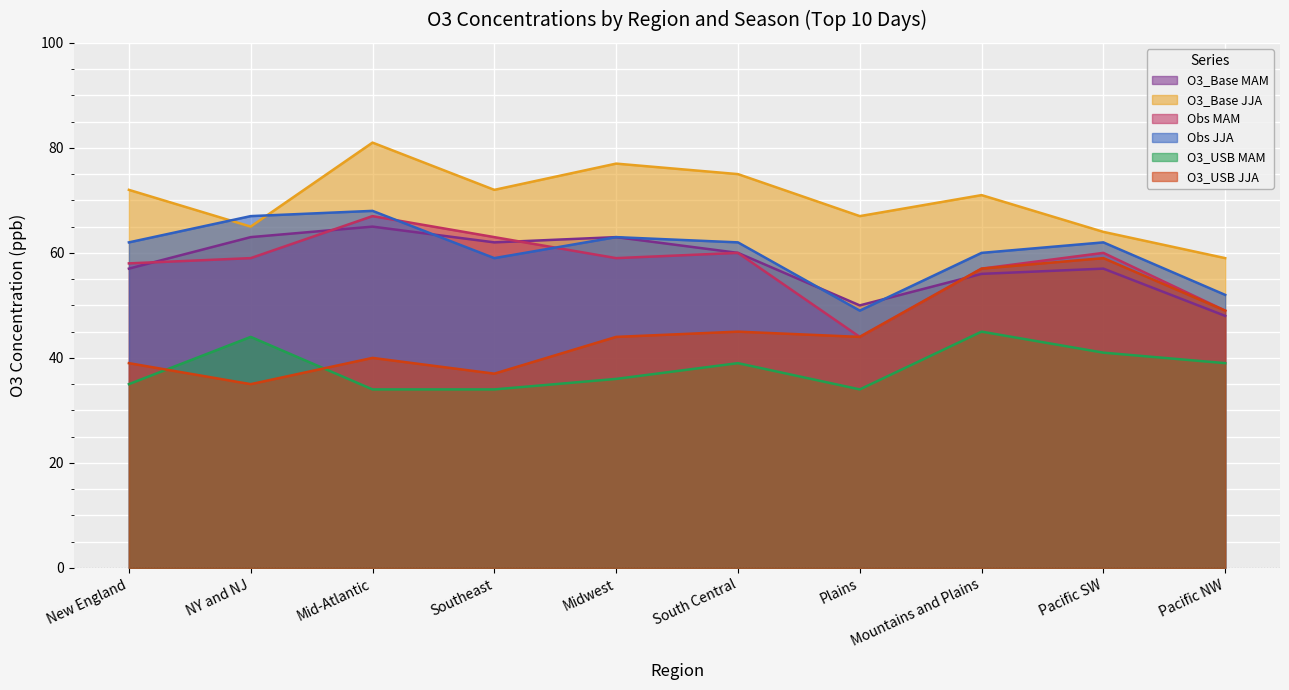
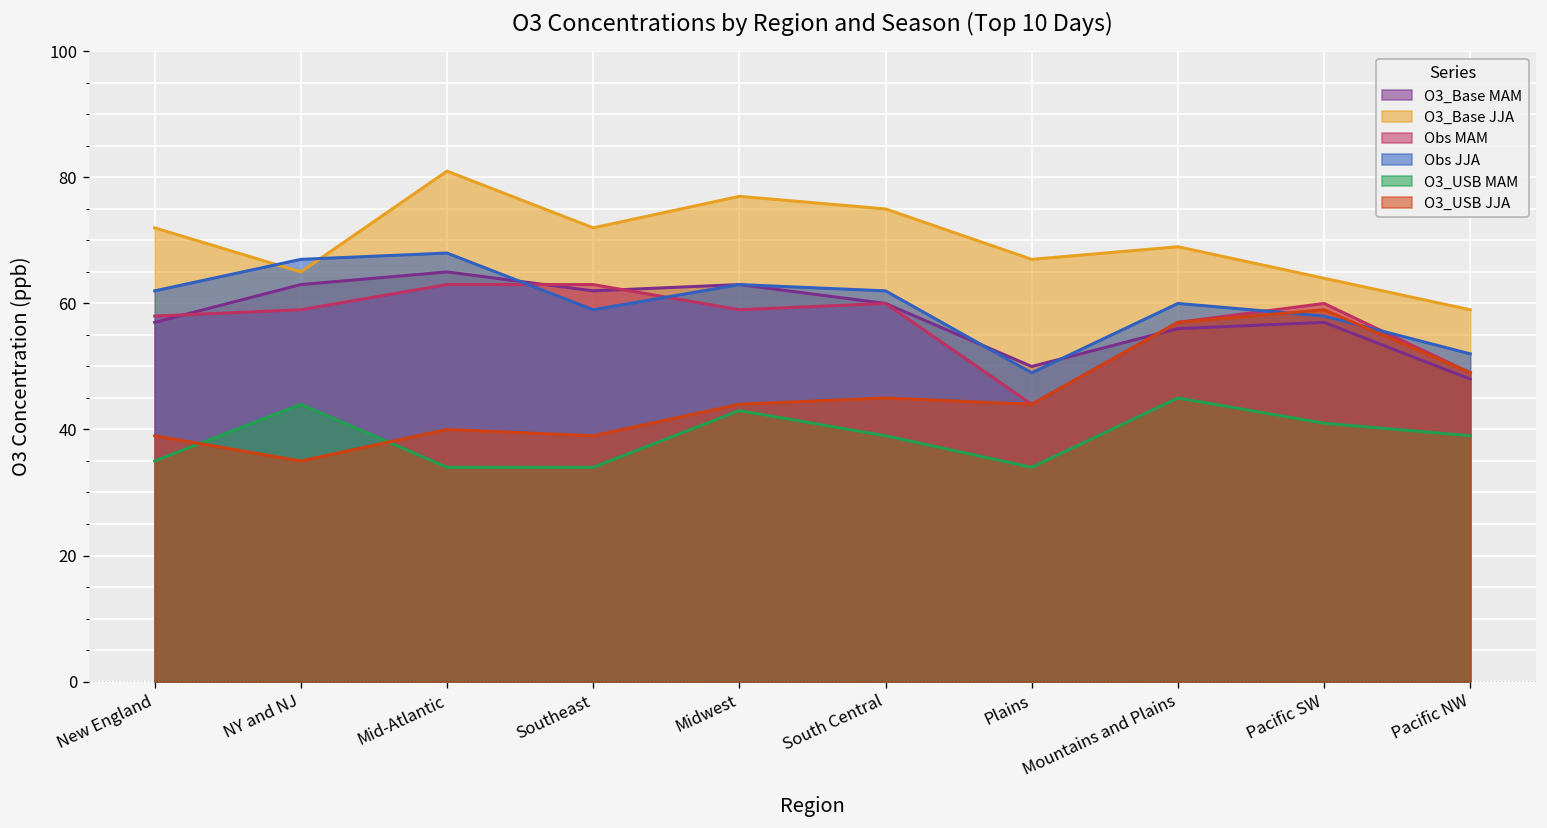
Obs MAM, Mid-Atlantic: 67 -> 63
O3_USB JJA, Southeast: 37 -> 39
O3_USB MAM, Midwest: 36 -> 43
O3_Base JJA, Mountains and Plains: 71 -> 69
Obs JJA, Pacific SW: 62 -> 58
